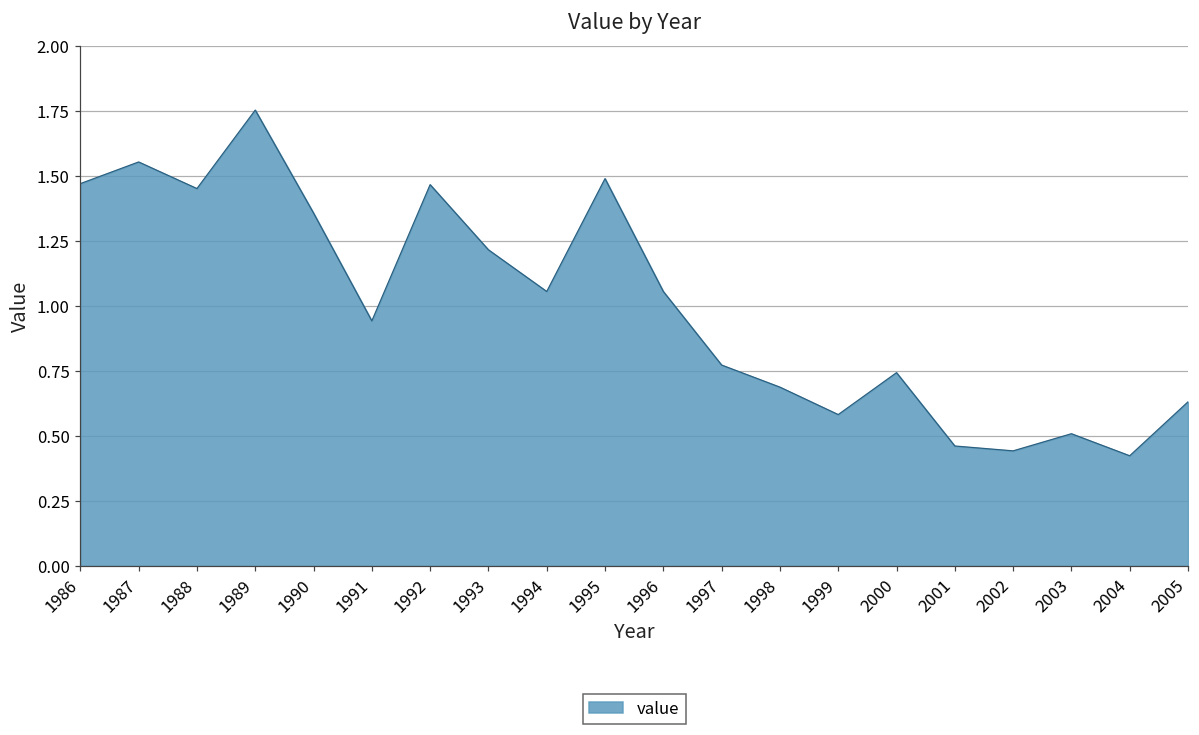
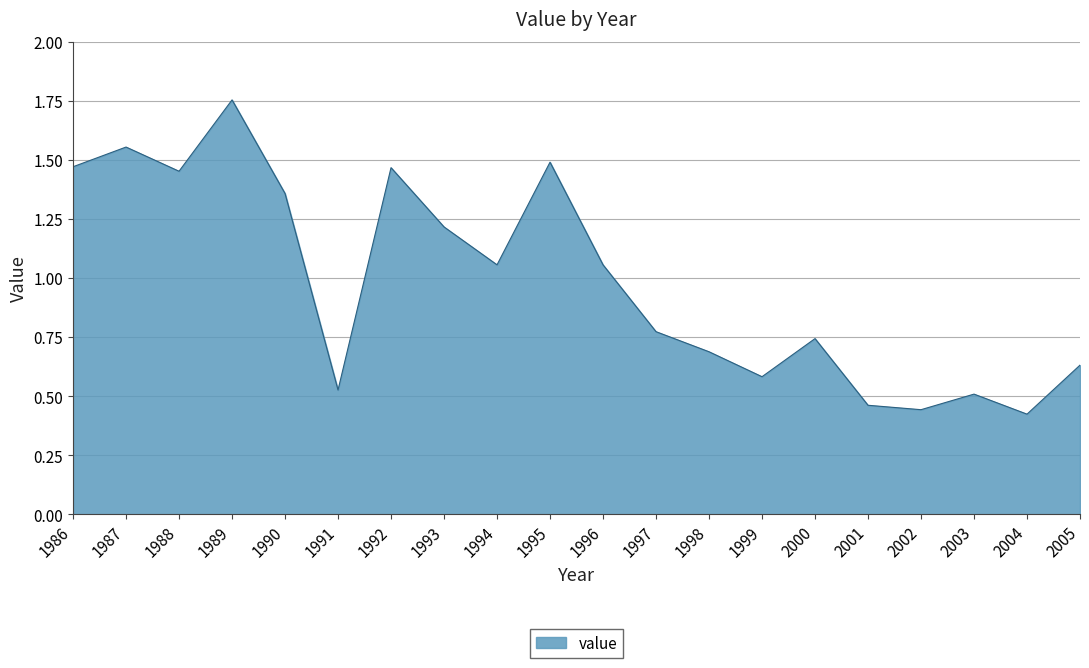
1991: 0.94 -> 0.53
